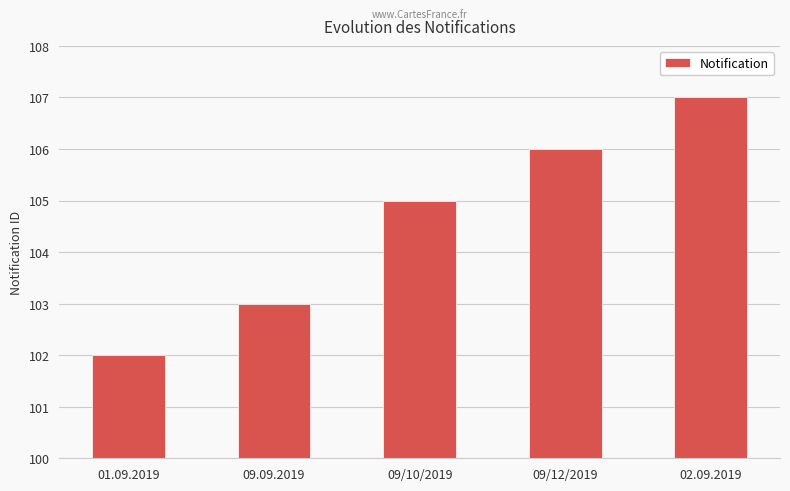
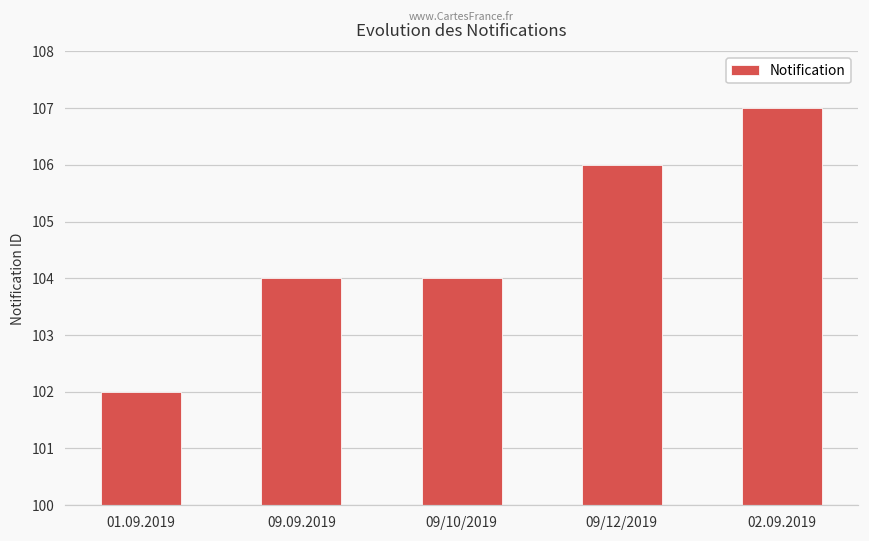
09.09.2019: 103 -> 104
09/10/2019: 105 -> 104
